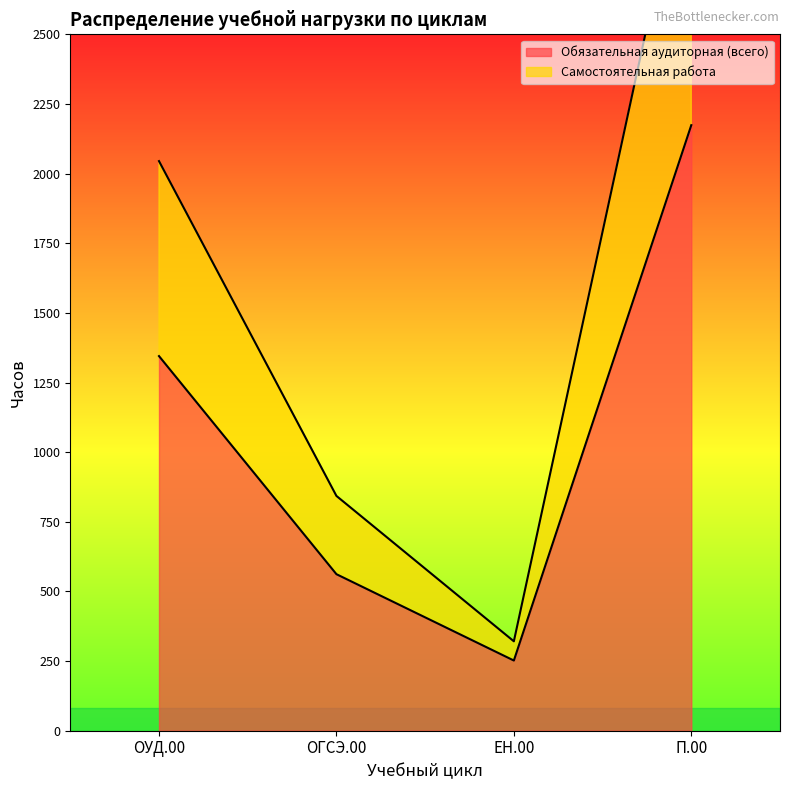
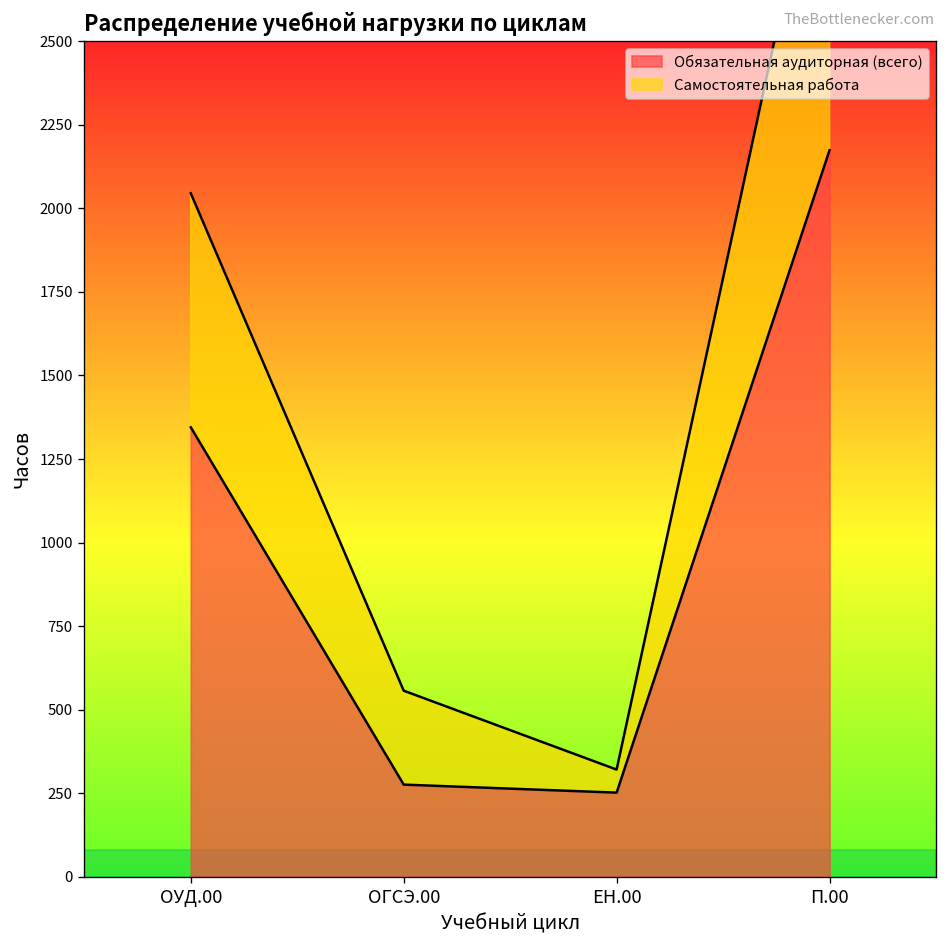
Обязательная аудиторная (всего), ОГСЭ.00: 560 -> 280
